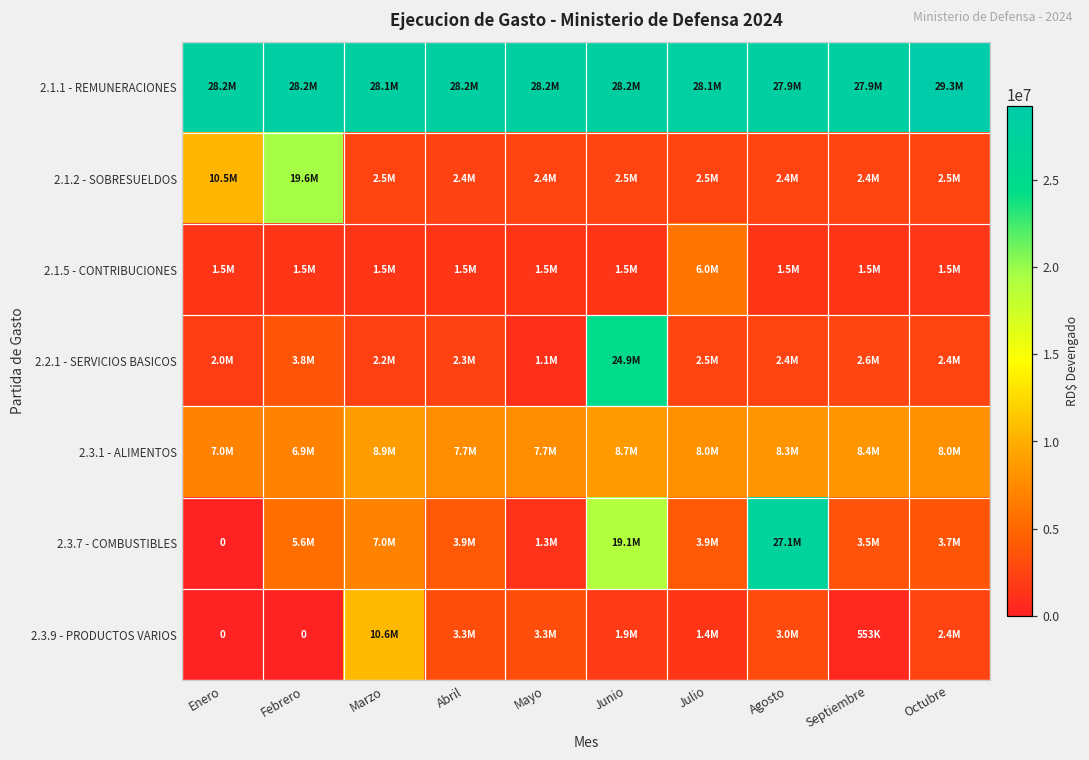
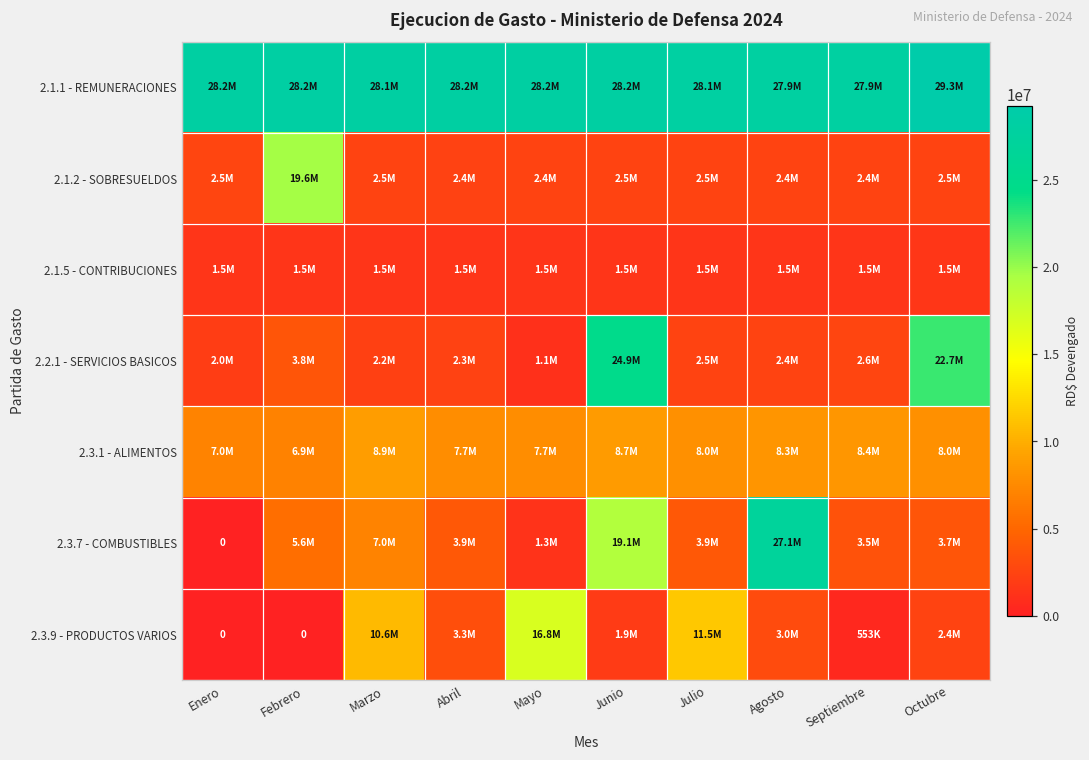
2.1.2 - SOBRESUELDOS, Enero: 10.5M -> 2.5M
2.1.5 - CONTRIBUCIONES, Julio: 6.0M -> 1.5M
2.2.1 - SERVICIOS BASICOS, Octubre: 2.4M -> 22.7M
2.3.9 - PRODUCTOS VARIOS, Mayo: 3.3M -> 16.8M
2.3.9 - PRODUCTOS VARIOS, Julio: 1.4M -> 11.5M
